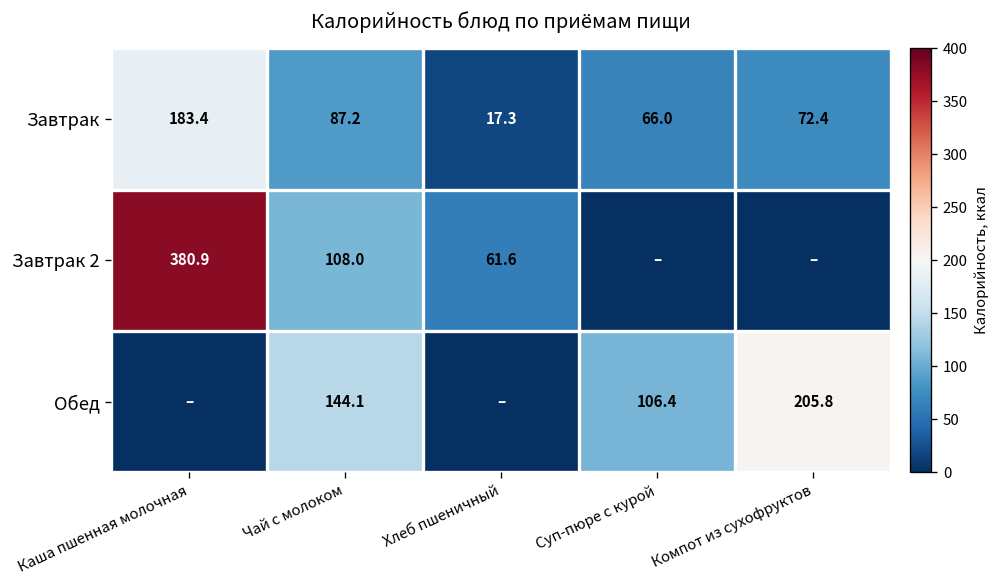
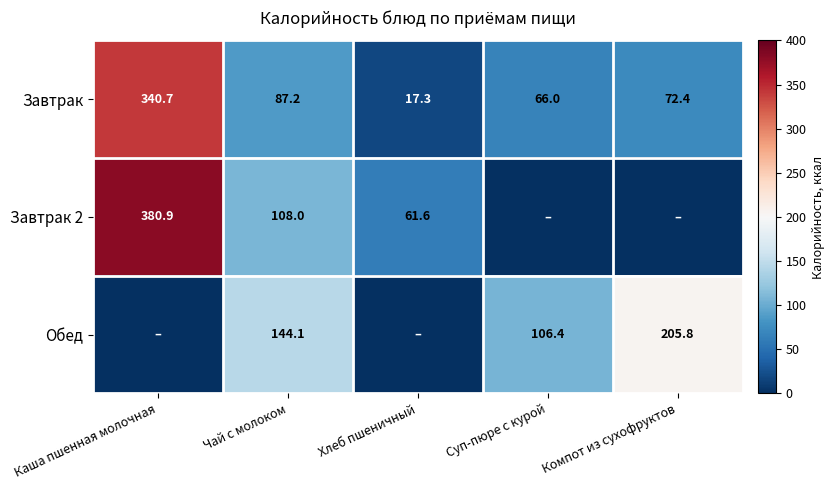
Завтрак, Каша пшенная молочная: 183.4 -> 340.7
